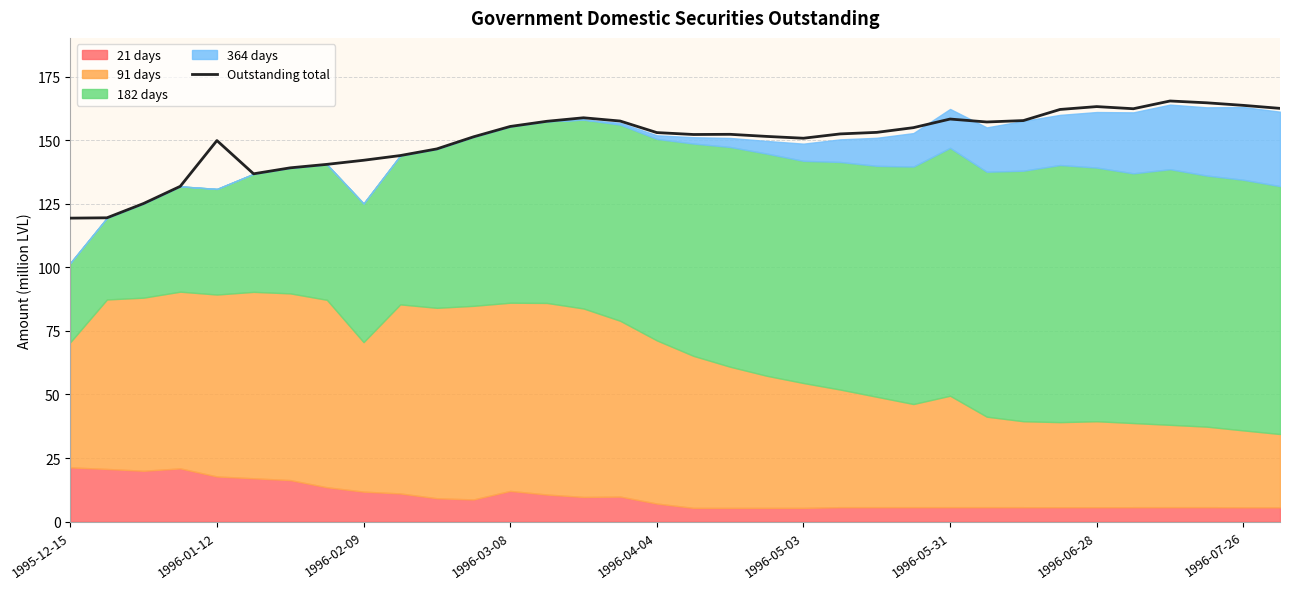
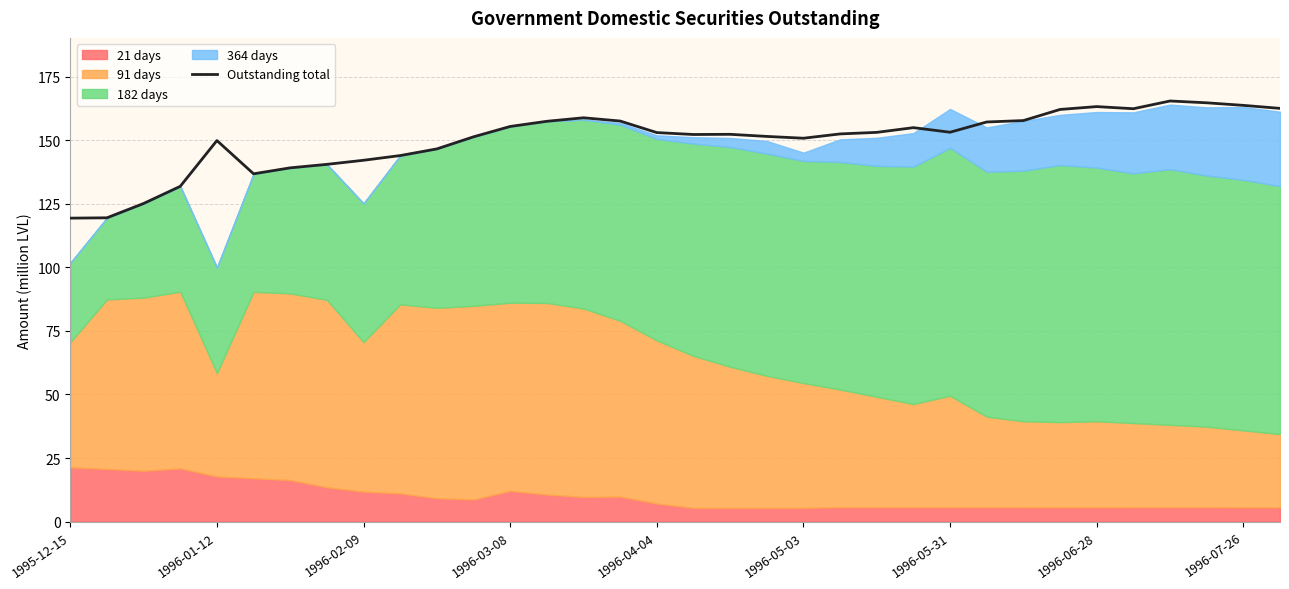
91 days, 1996-01-12: 72 -> 41
364 days, 1996-05-03: 7 -> 3
Outstanding total, 1996-05-31: 158 -> 153
